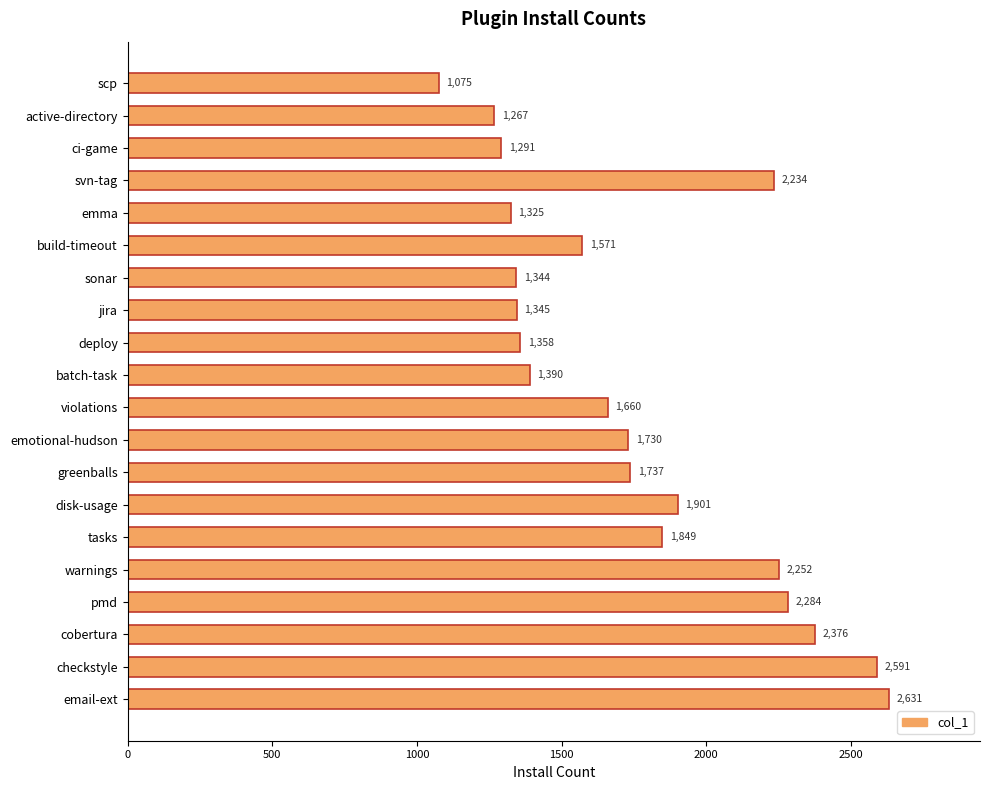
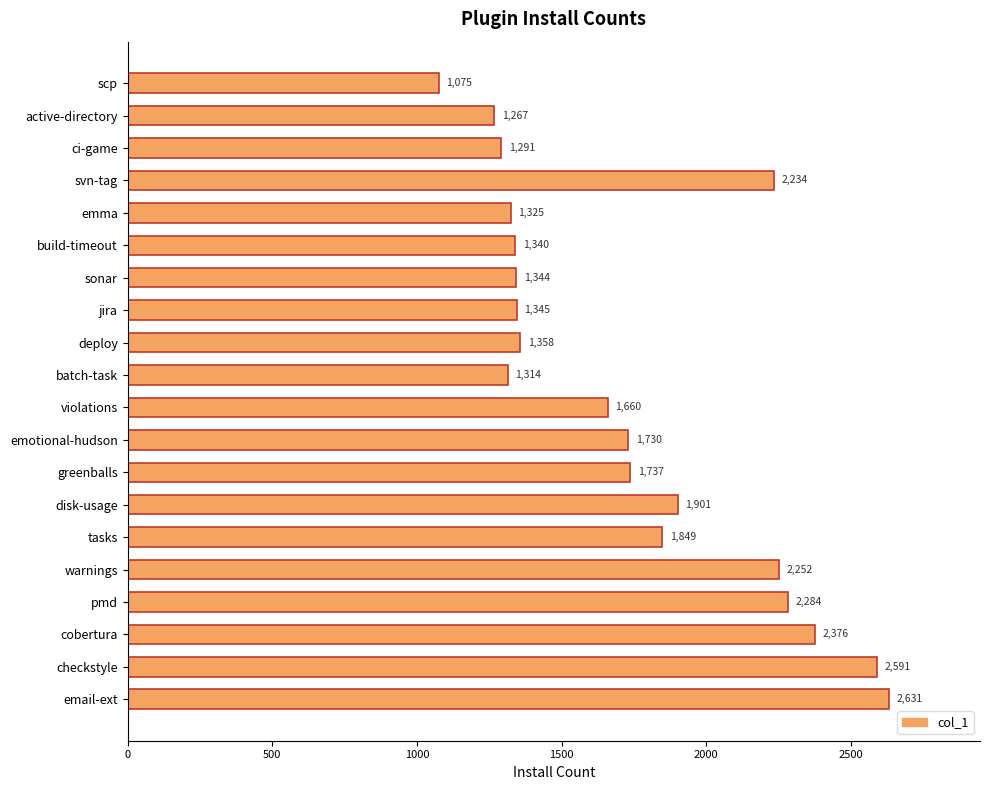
build-timeout: 1,571 -> 1,340
batch-task: 1,390 -> 1,314
